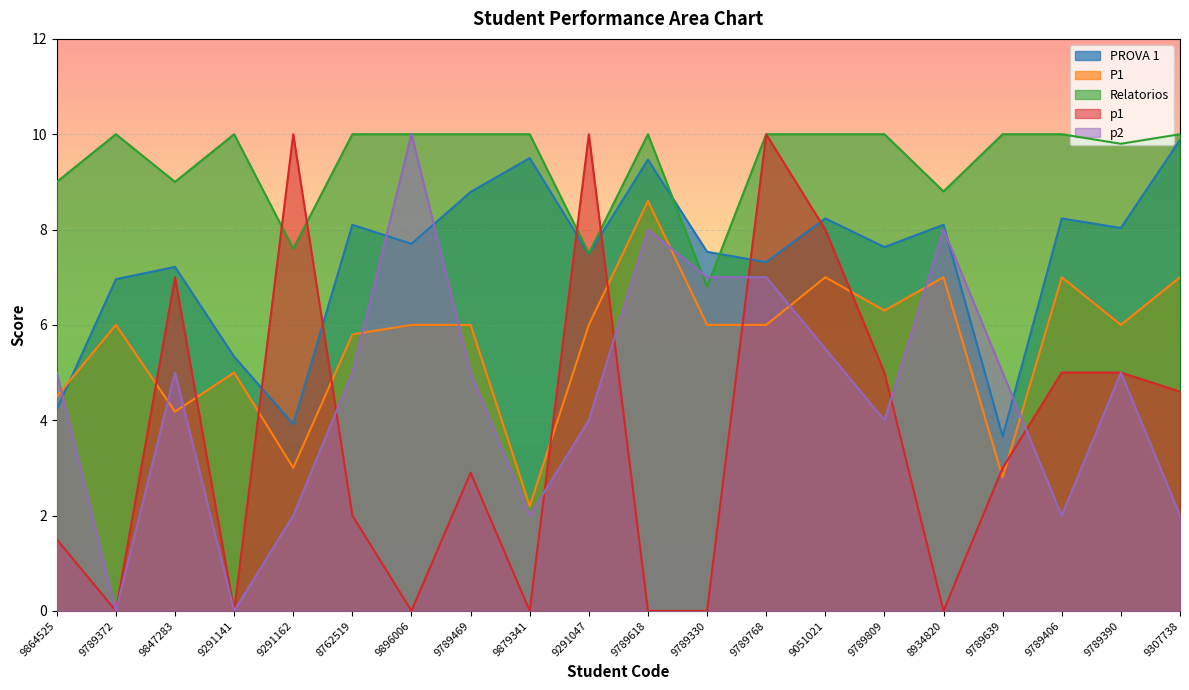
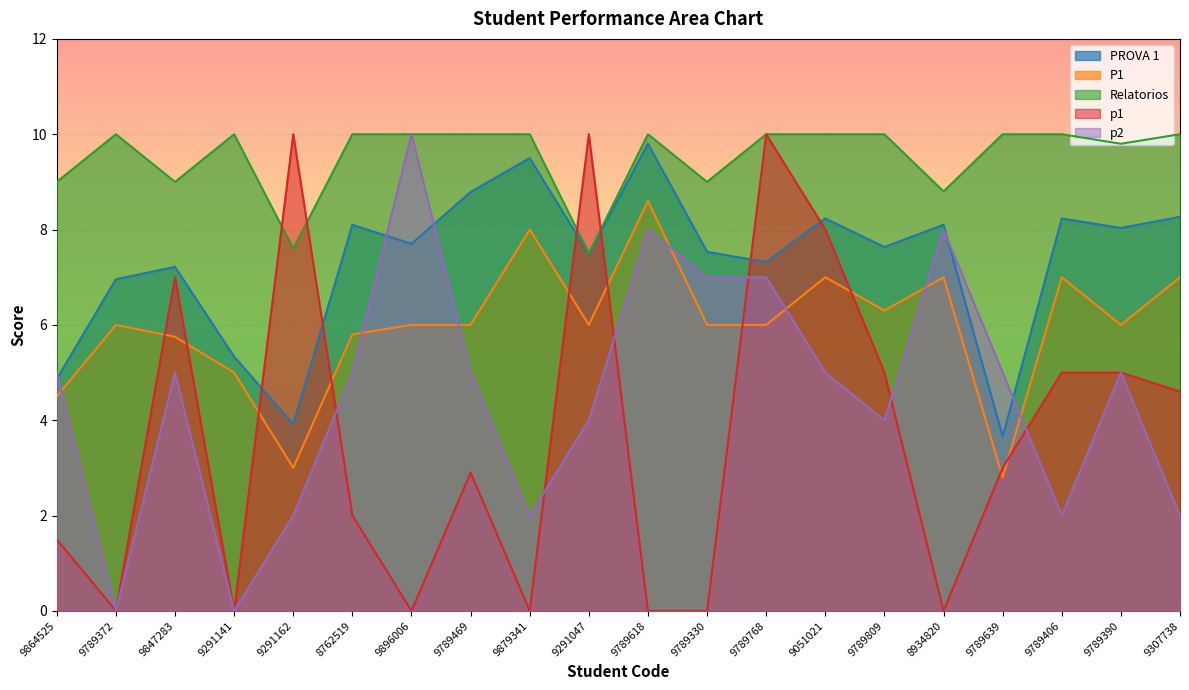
PROVA 1, 9864525: 4.2 -> 4.9
P1, 9847283: 4.2 -> 5.8
P1, 9879341: 2.2 -> 8.0
PROVA 1, 9789618: 9.5 -> 9.8
Relatorios, 9789330: 6.8 -> 9.0
p2, 9051021: 5.5 -> 5.0
PROVA 1, 9307738: 9.9 -> 8.3
